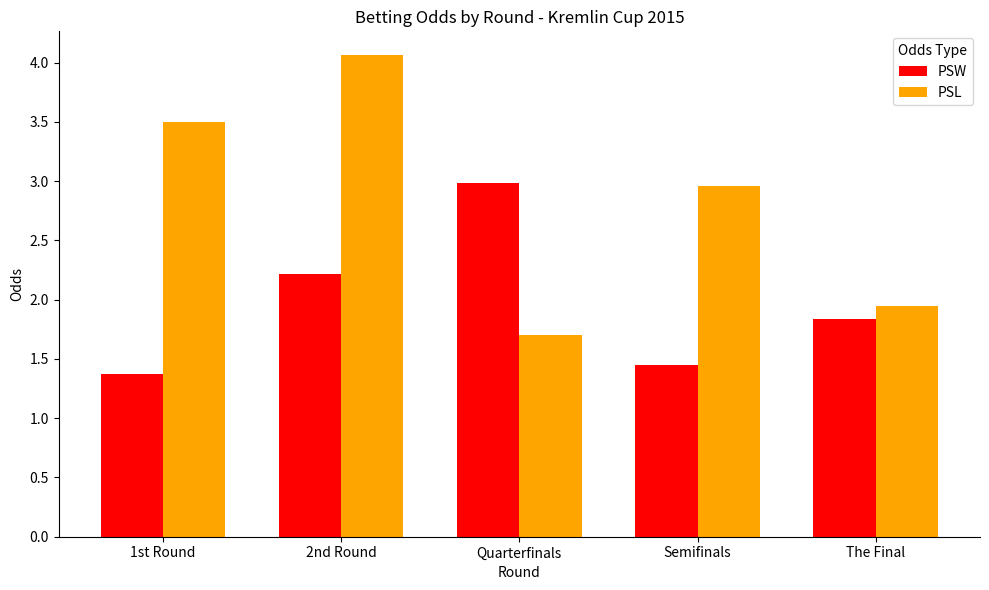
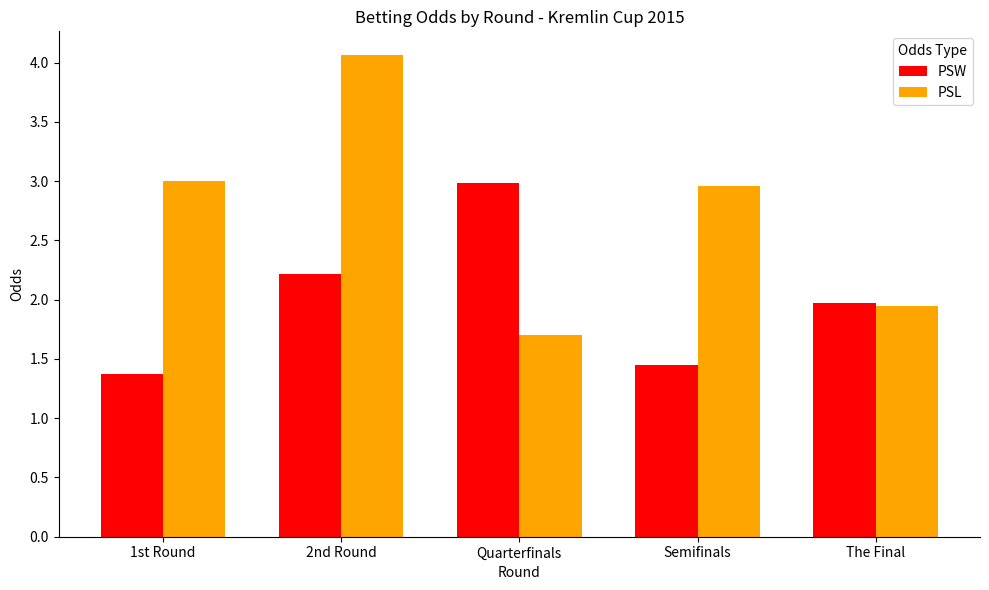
PSL, 1st Round: 3.5 -> 3.0
PSW, The Final: 1.84 -> 1.97
